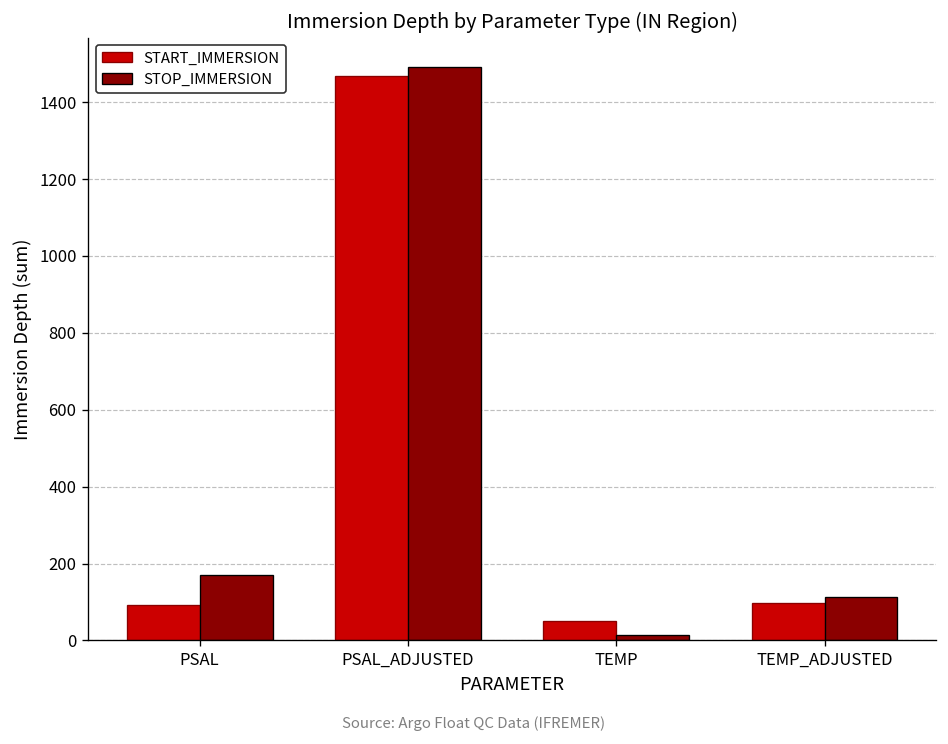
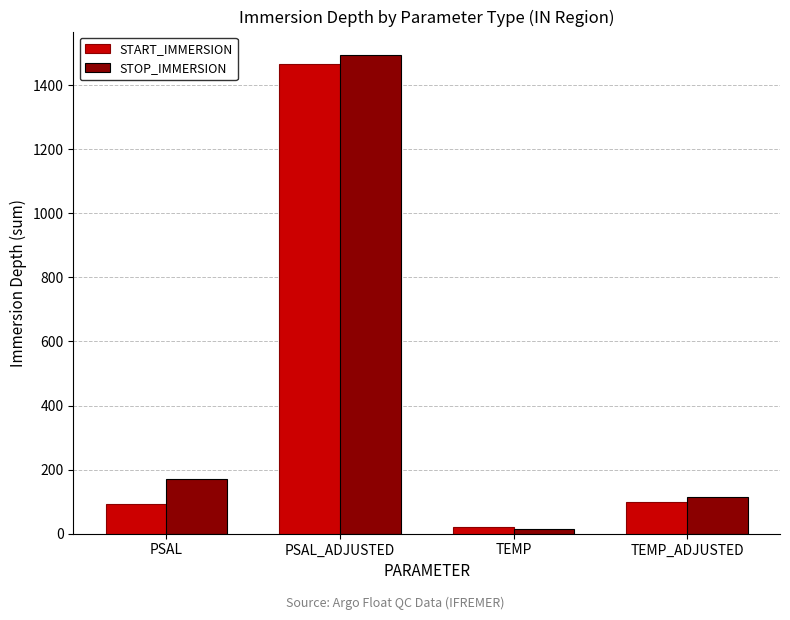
START_IMMERSION, TEMP: 50 -> 20
